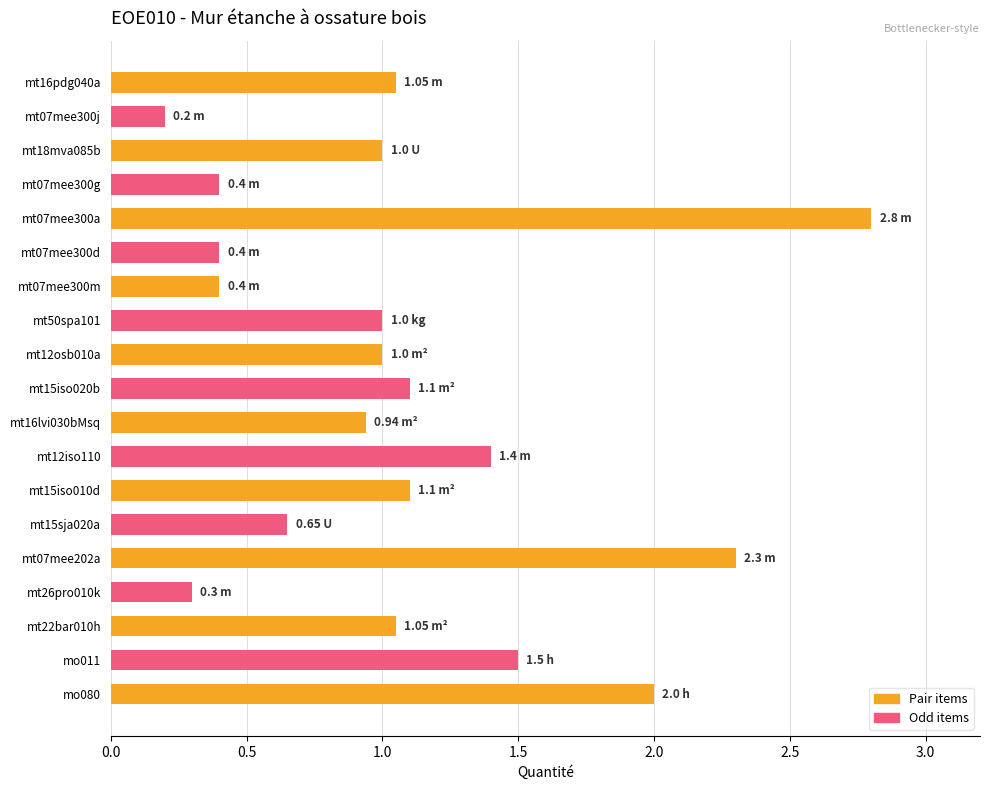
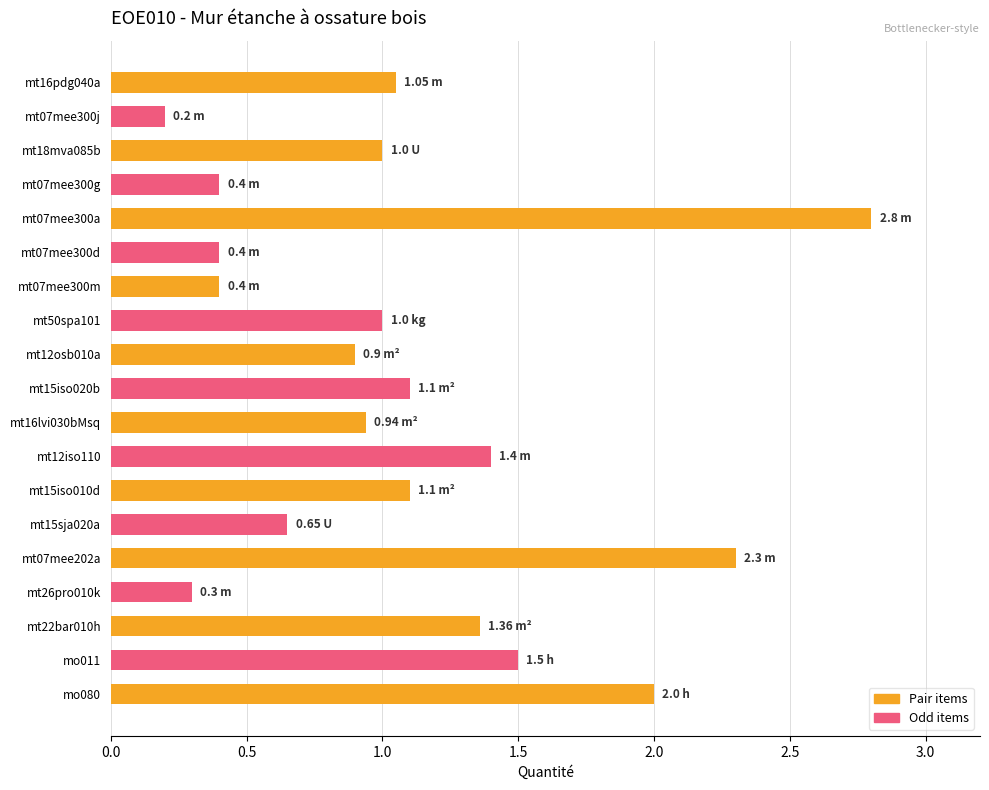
Pair items, mt12osb010a: 1.0 -> 0.9
Pair items, mt22bar010h: 1.05 -> 1.36
